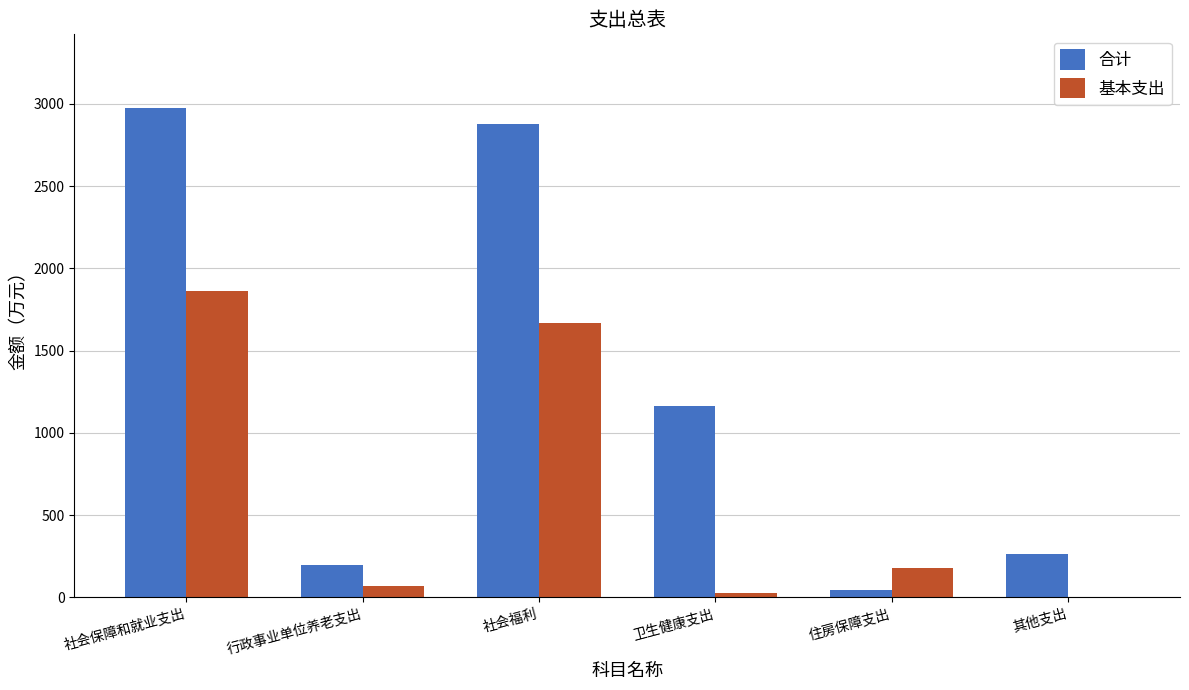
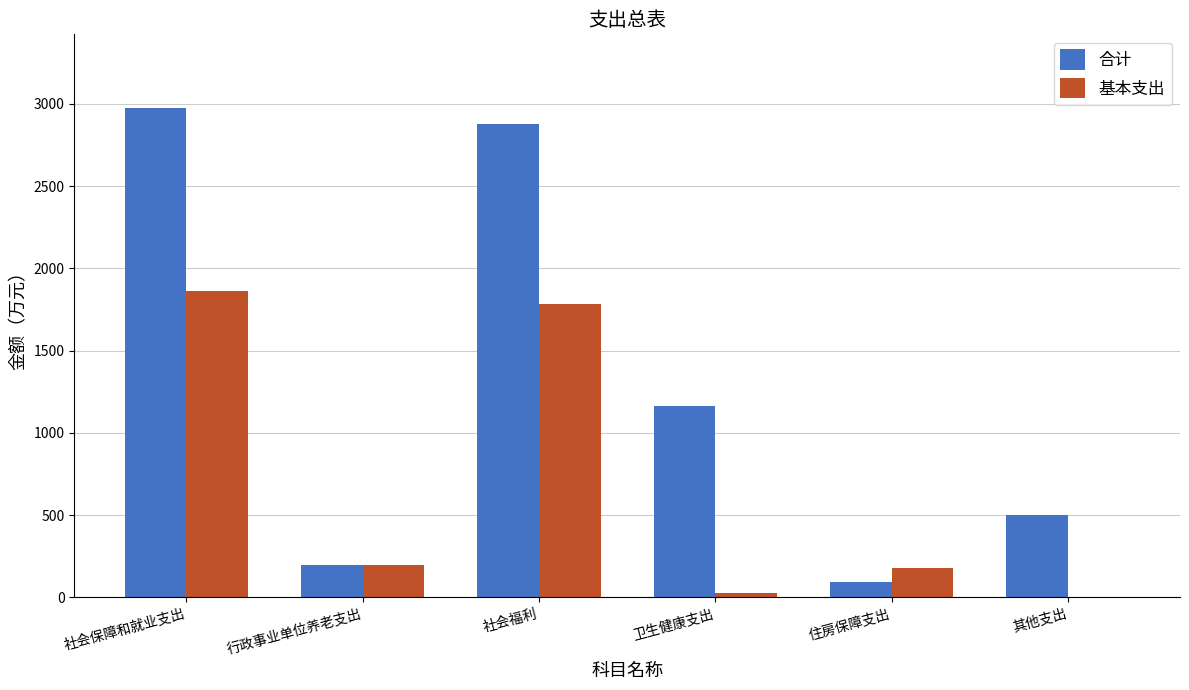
基本支出, 行政事业单位养老支出: 70 -> 200
基本支出, 社会福利: 1670 -> 1780
合计, 住房保障支出: 50 -> 100
合计, 其他支出: 260 -> 500
